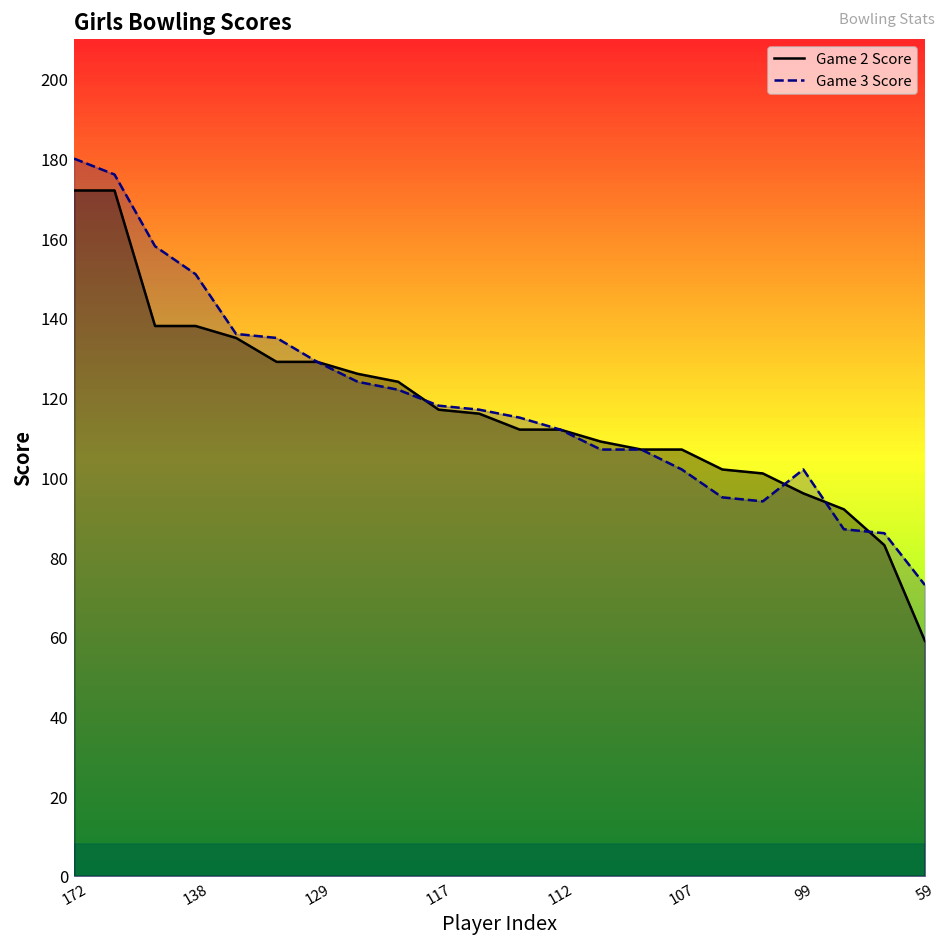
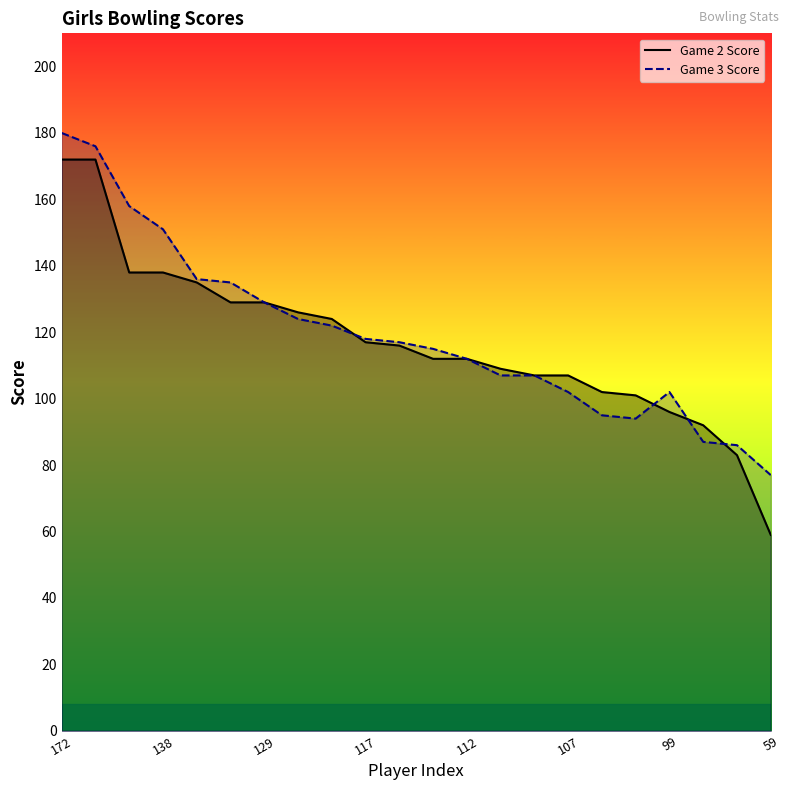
Game 3 Score, 59: 73 -> 77
